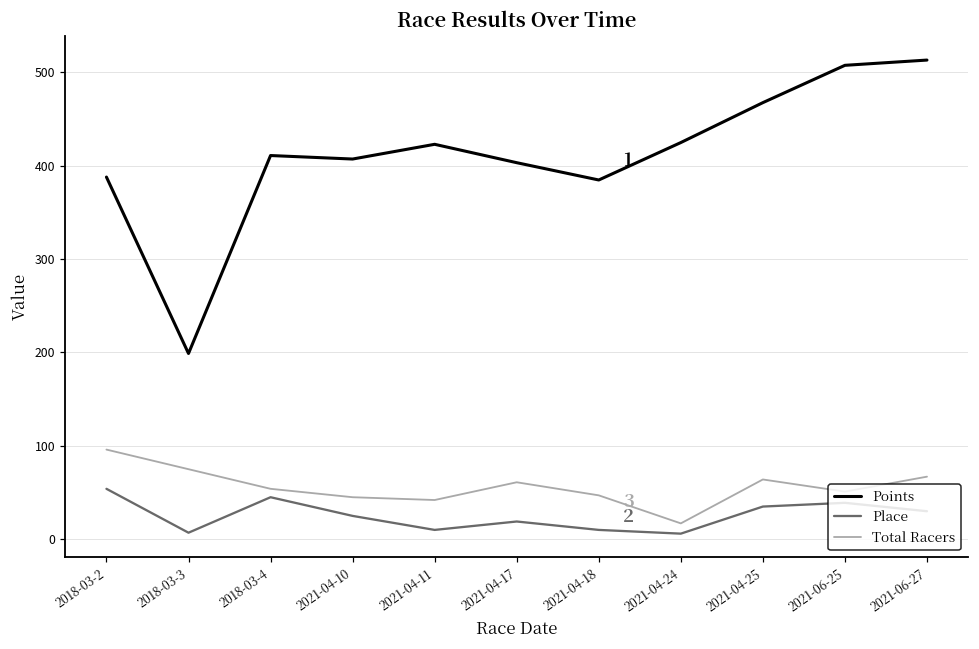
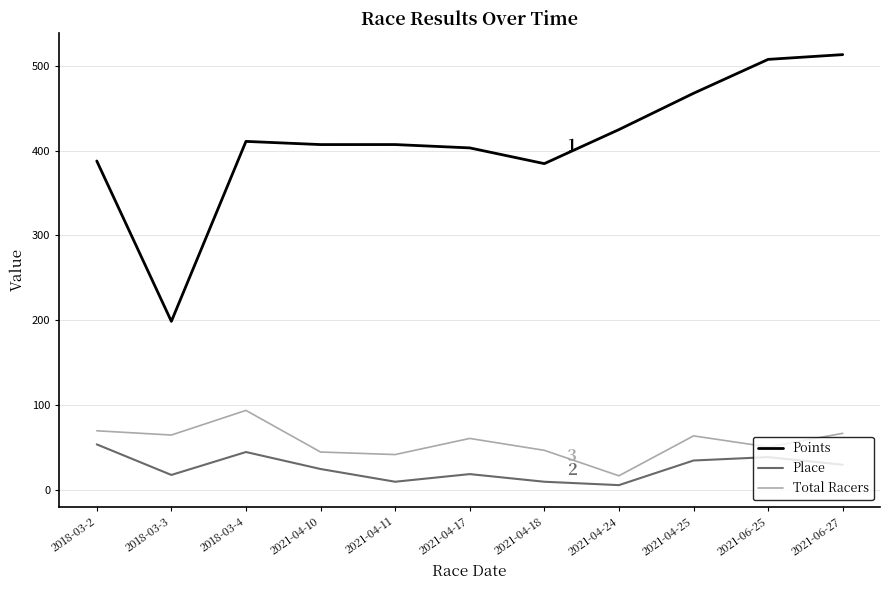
Total Racers, 2018-03-2: 100 -> 70
Place, 2018-03-3: 10 -> 20
Total Racers, 2018-03-3: 80 -> 70
Total Racers, 2018-03-4: 50 -> 90
Points, 2021-04-11: 420 -> 410
